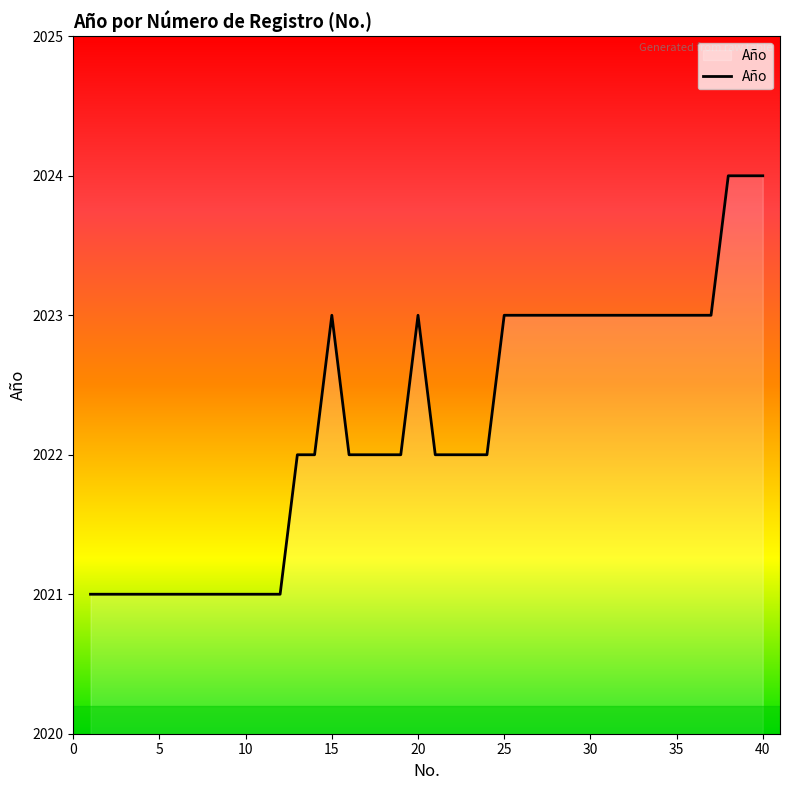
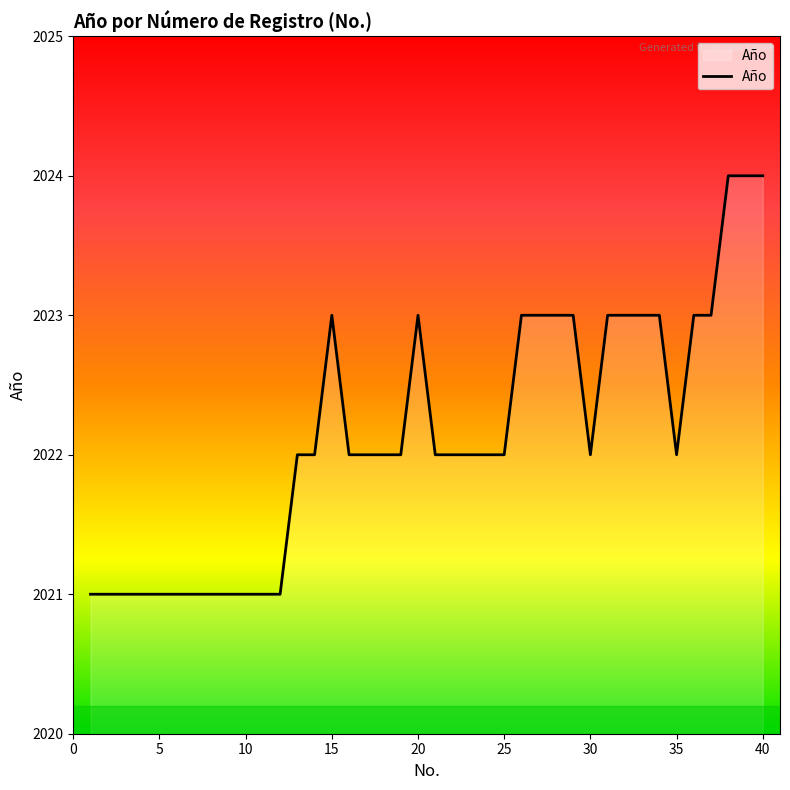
25: 2023 -> 2022
30: 2023 -> 2022
35: 2023 -> 2022
